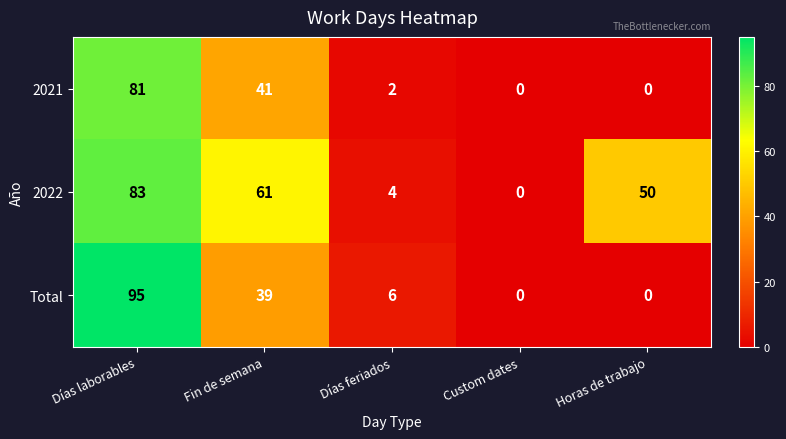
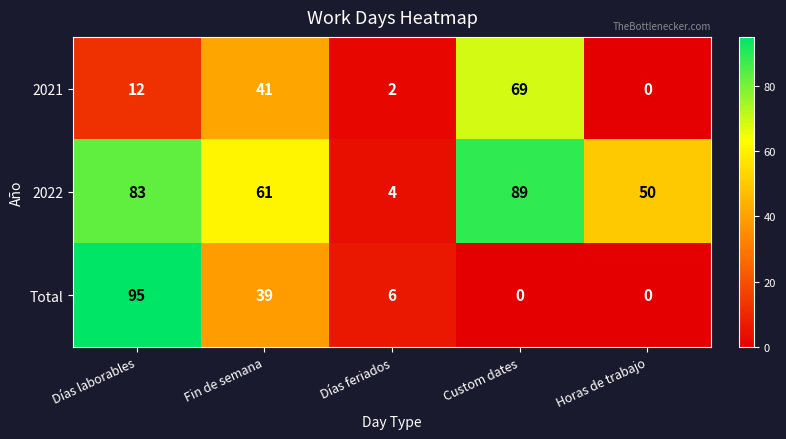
2021, Días laborables: 81 -> 12
2021, Custom dates: 0 -> 69
2022, Custom dates: 0 -> 89
